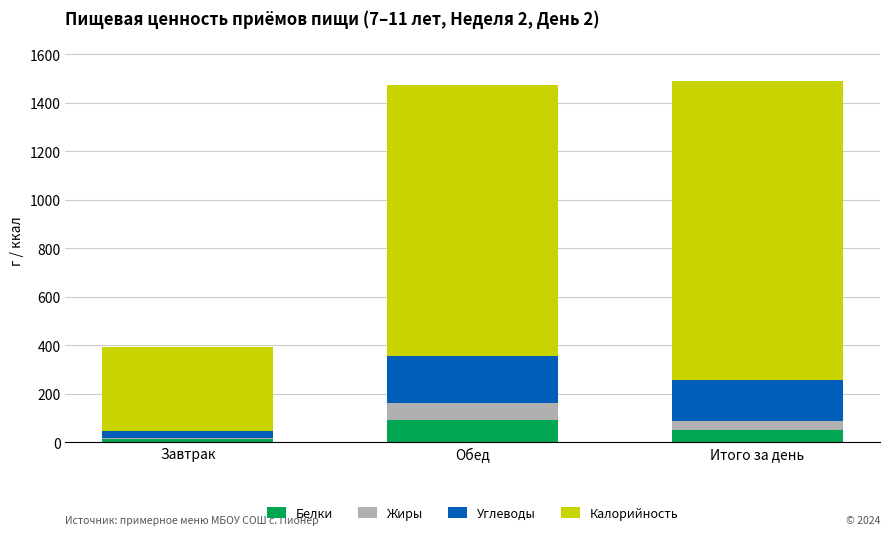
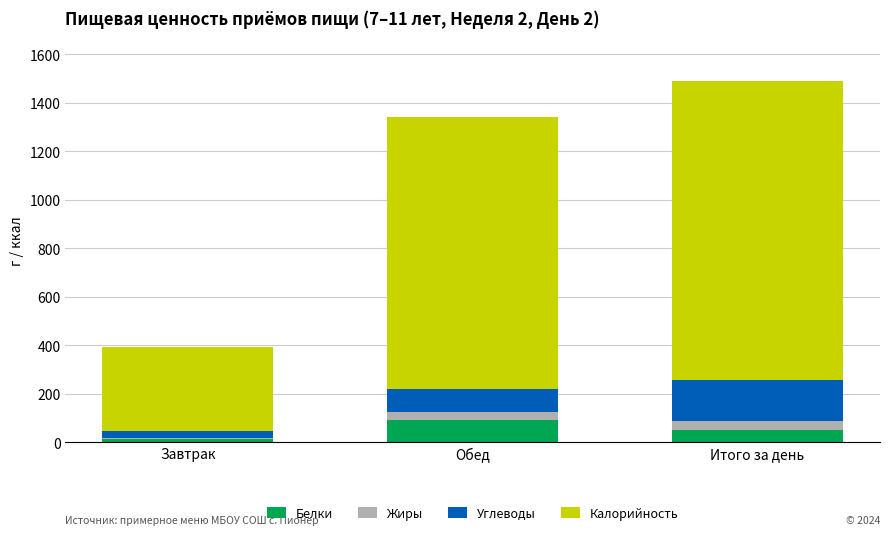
Жиры, Обед: 70 -> 30
Углеводы, Обед: 190 -> 100
